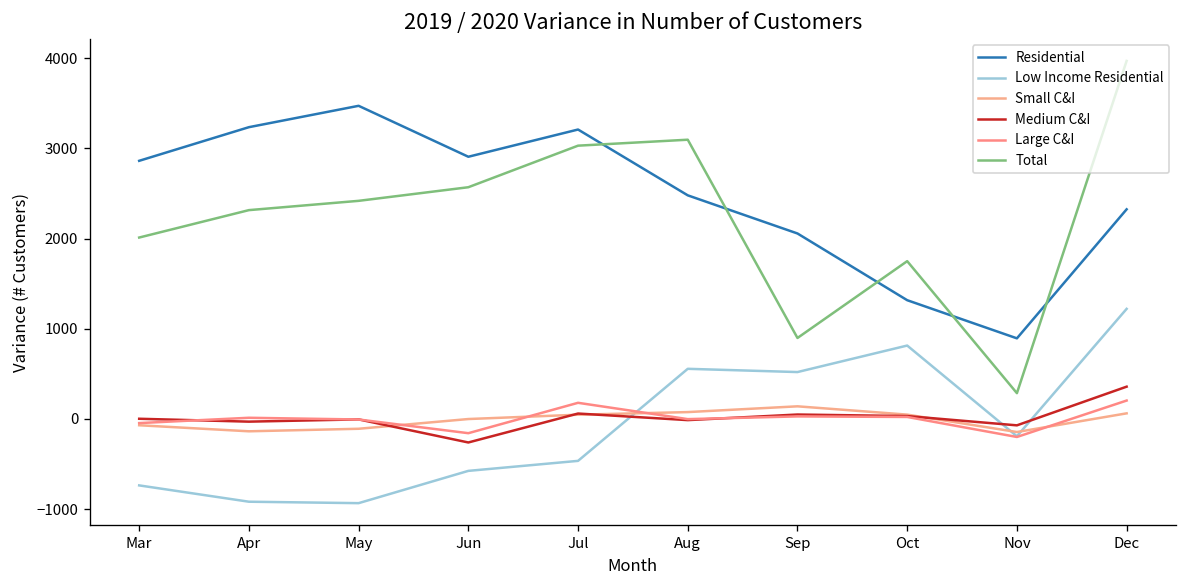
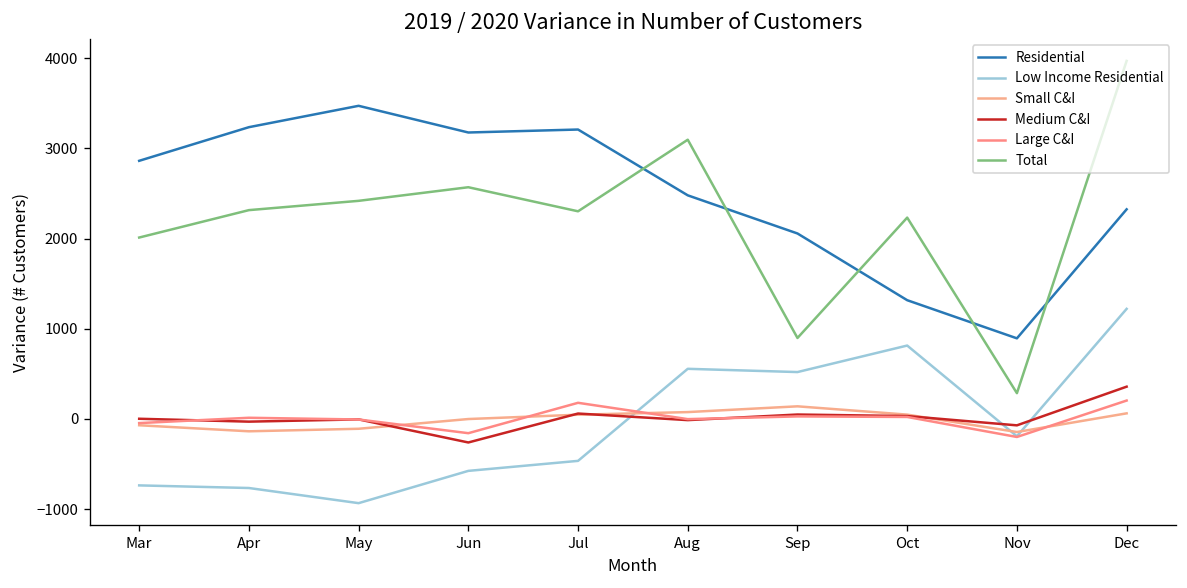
Low Income Residential, Apr: -900 -> -800
Residential, Jun: 2900 -> 3200
Total, Jul: 3000 -> 2300
Total, Oct: 1800 -> 2200
